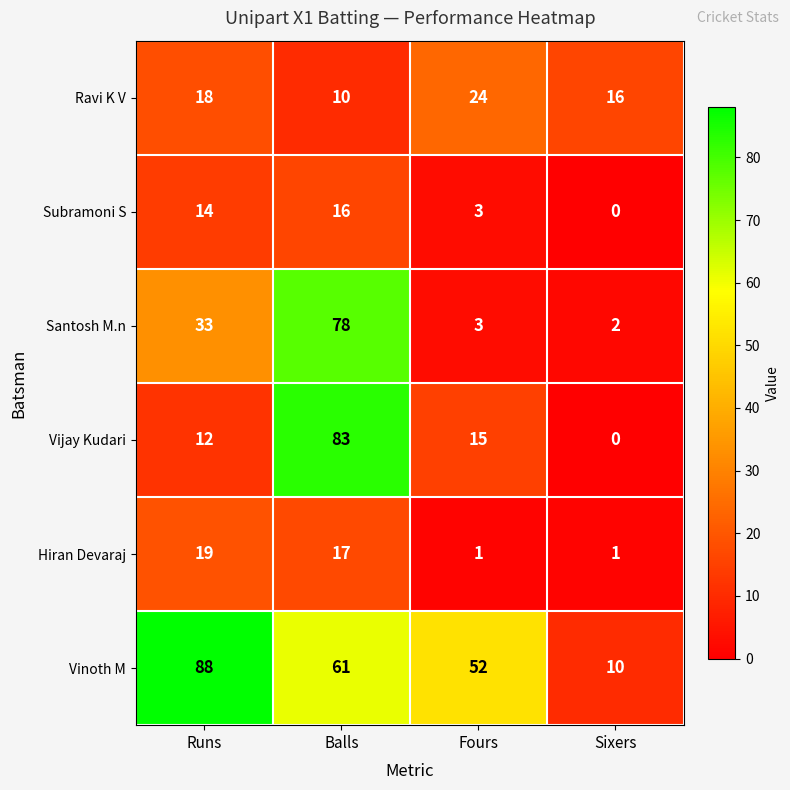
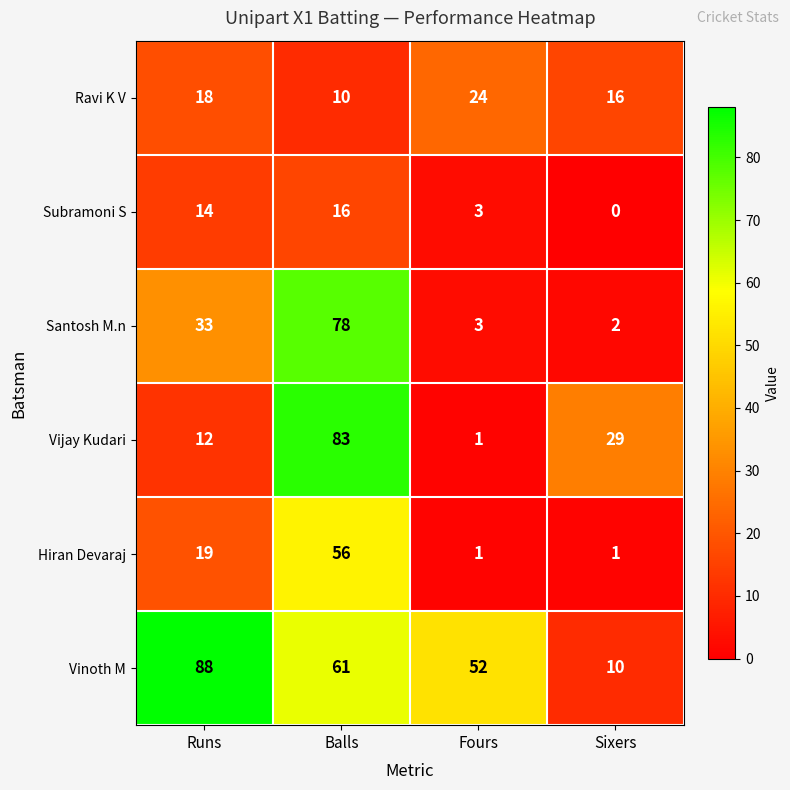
Vijay Kudari, Fours: 15 -> 1
Vijay Kudari, Sixers: 0 -> 29
Hiran Devaraj, Balls: 17 -> 56
